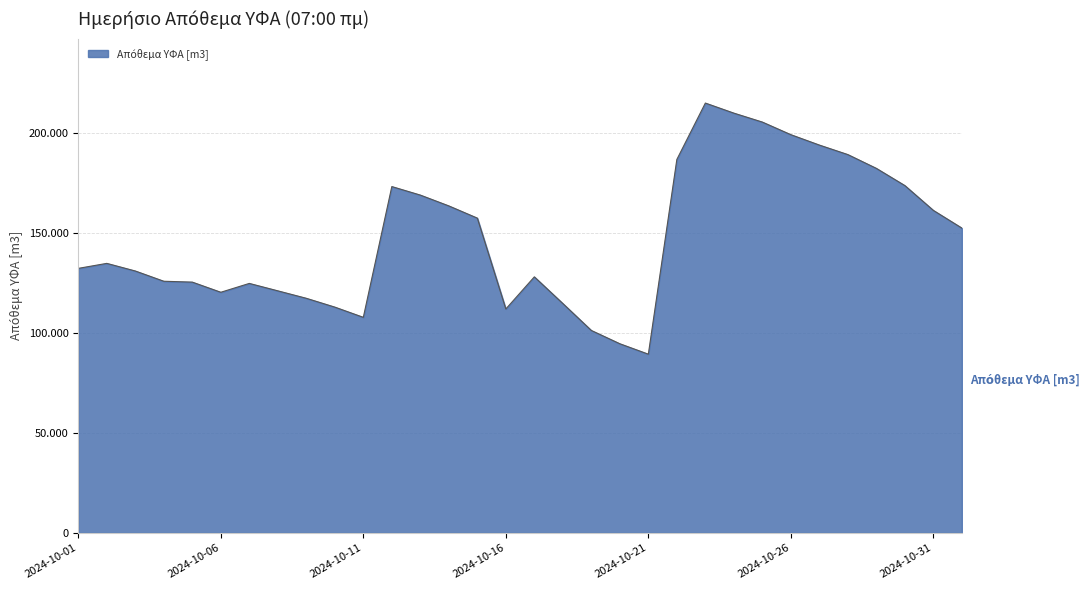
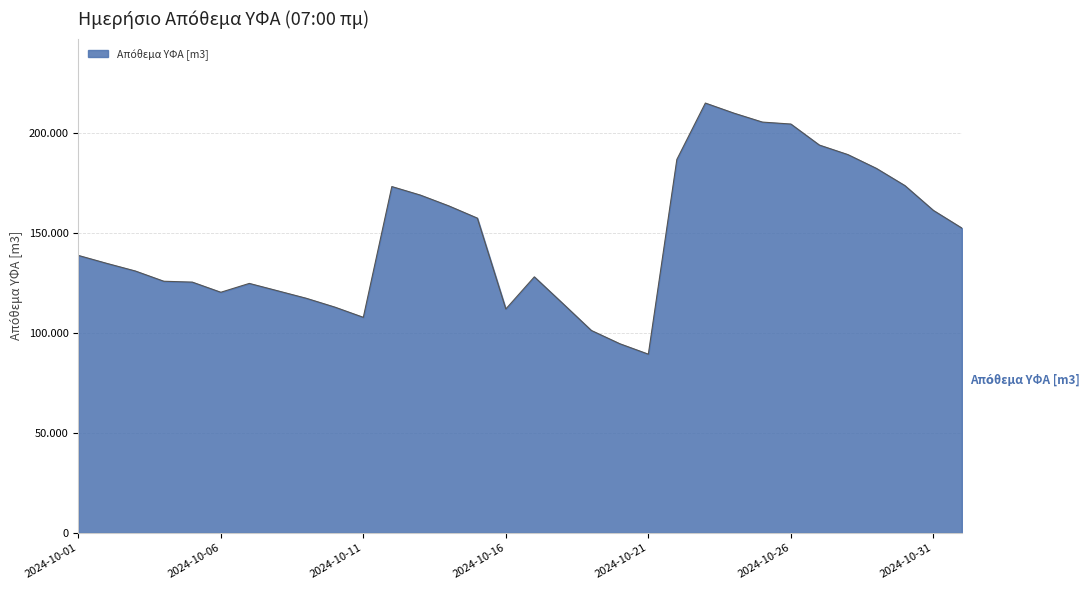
2024-10-01: 132 -> 139
2024-10-26: 199 -> 204
